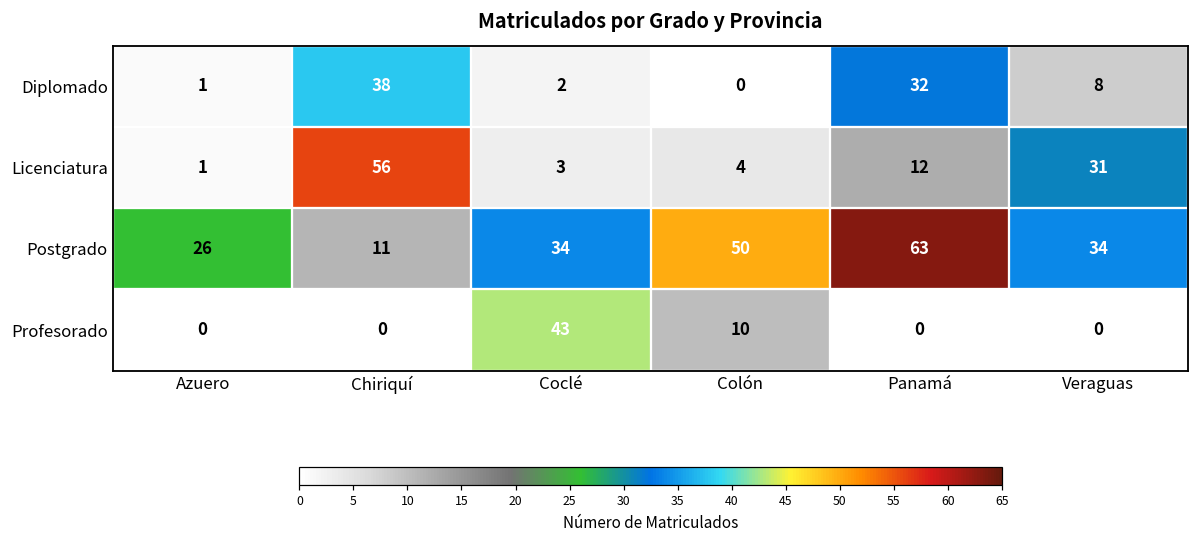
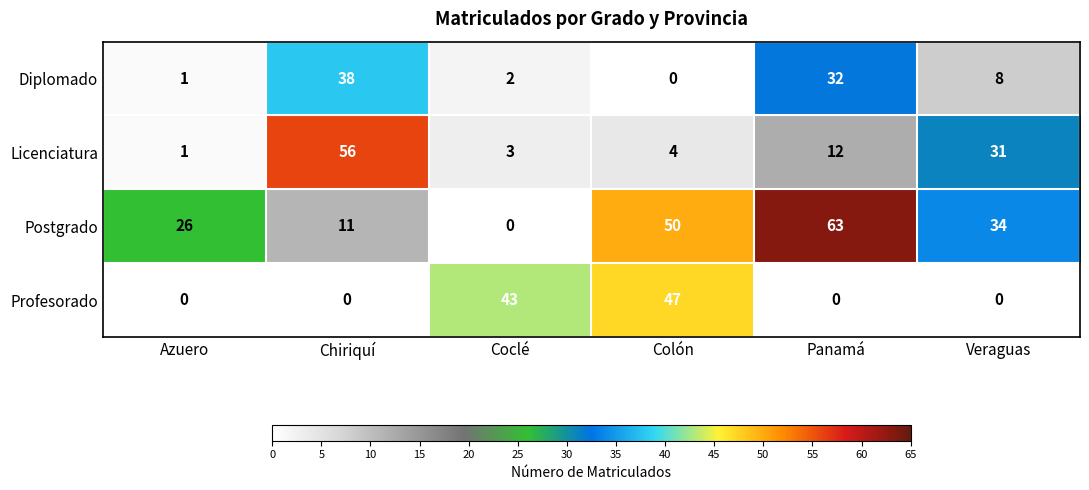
Postgrado, Coclé: 34 -> 0
Profesorado, Colón: 10 -> 47
